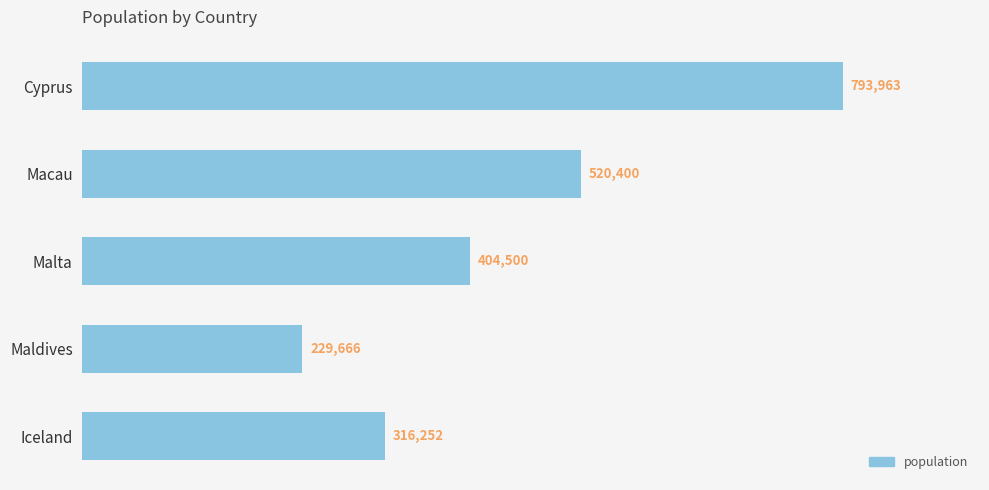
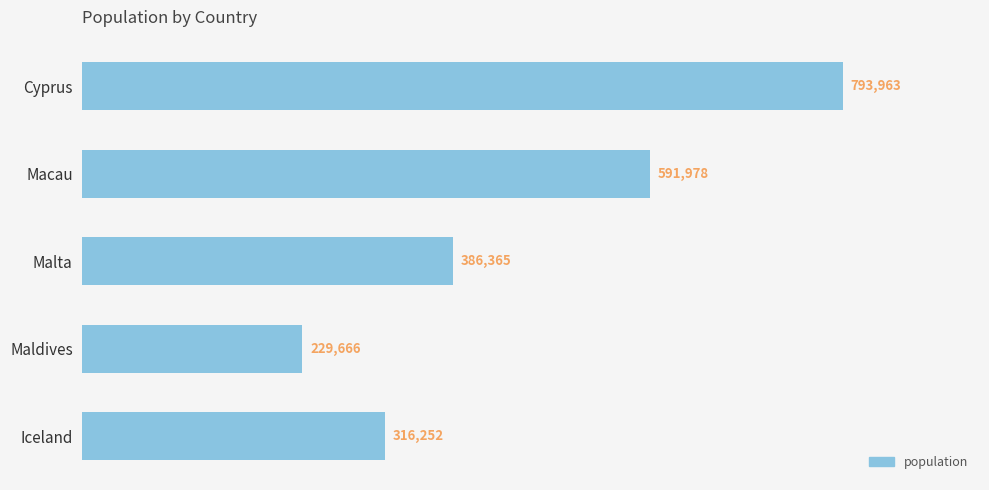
Macau: 520,400 -> 591,978
Malta: 404,500 -> 386,365
